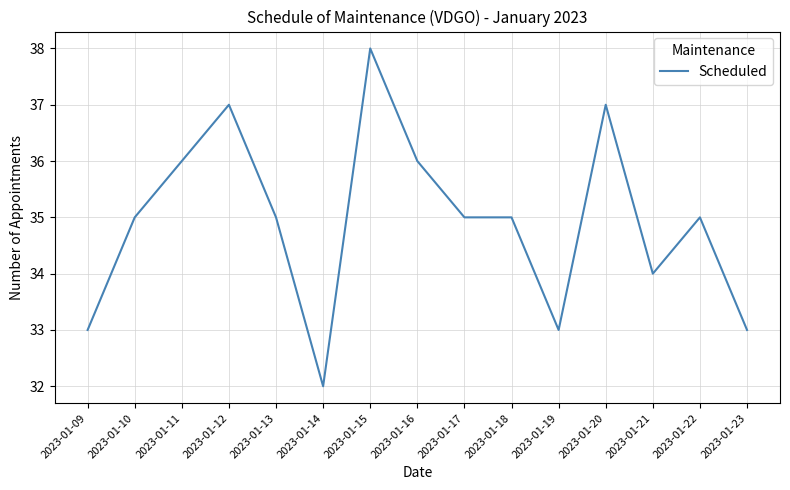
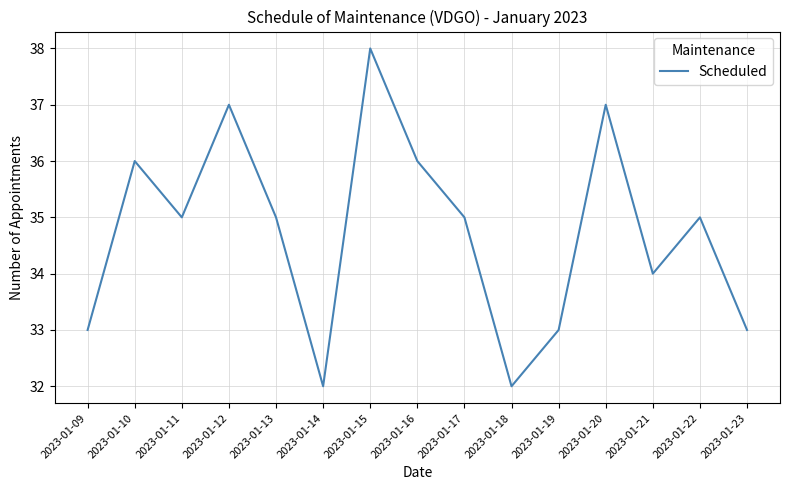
2023-01-10: 35 -> 36
2023-01-11: 36 -> 35
2023-01-18: 35 -> 32
